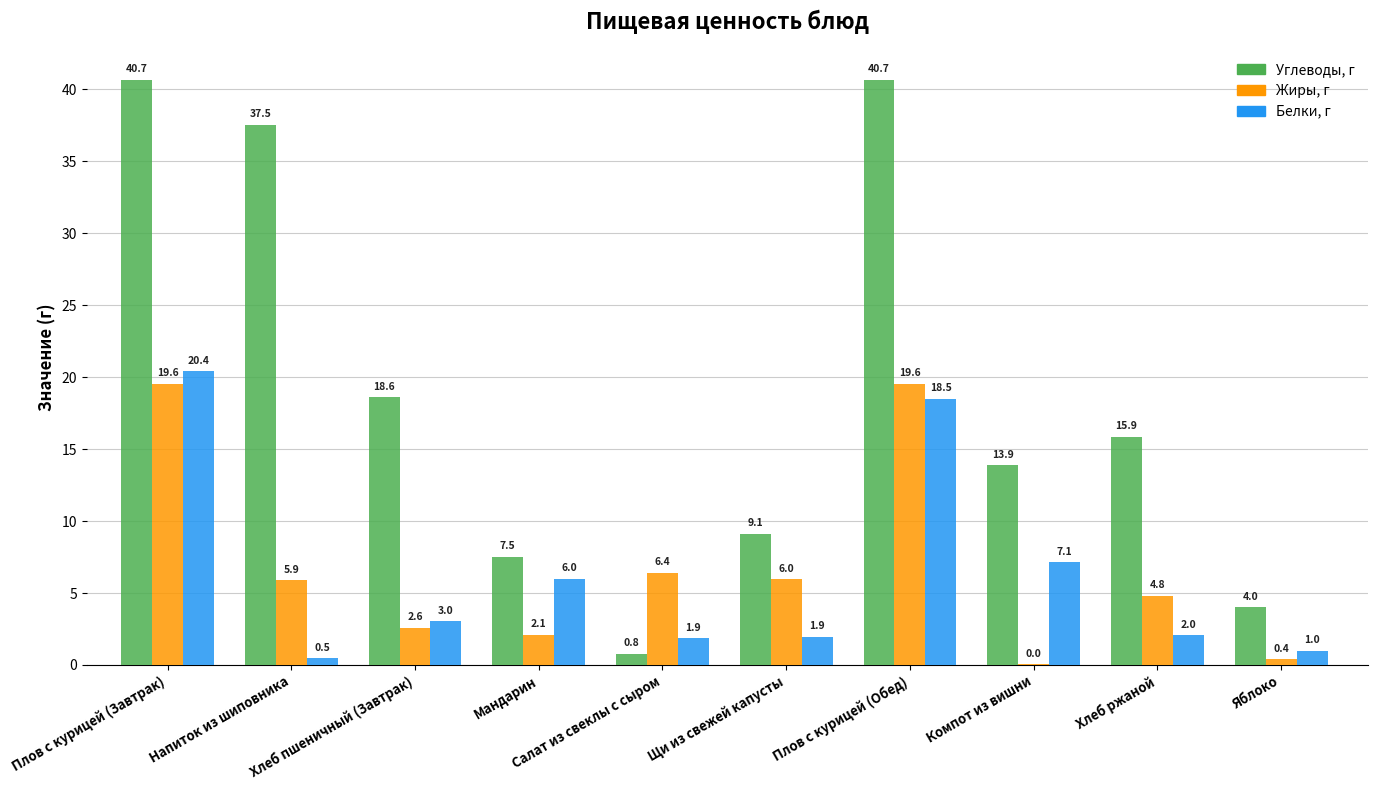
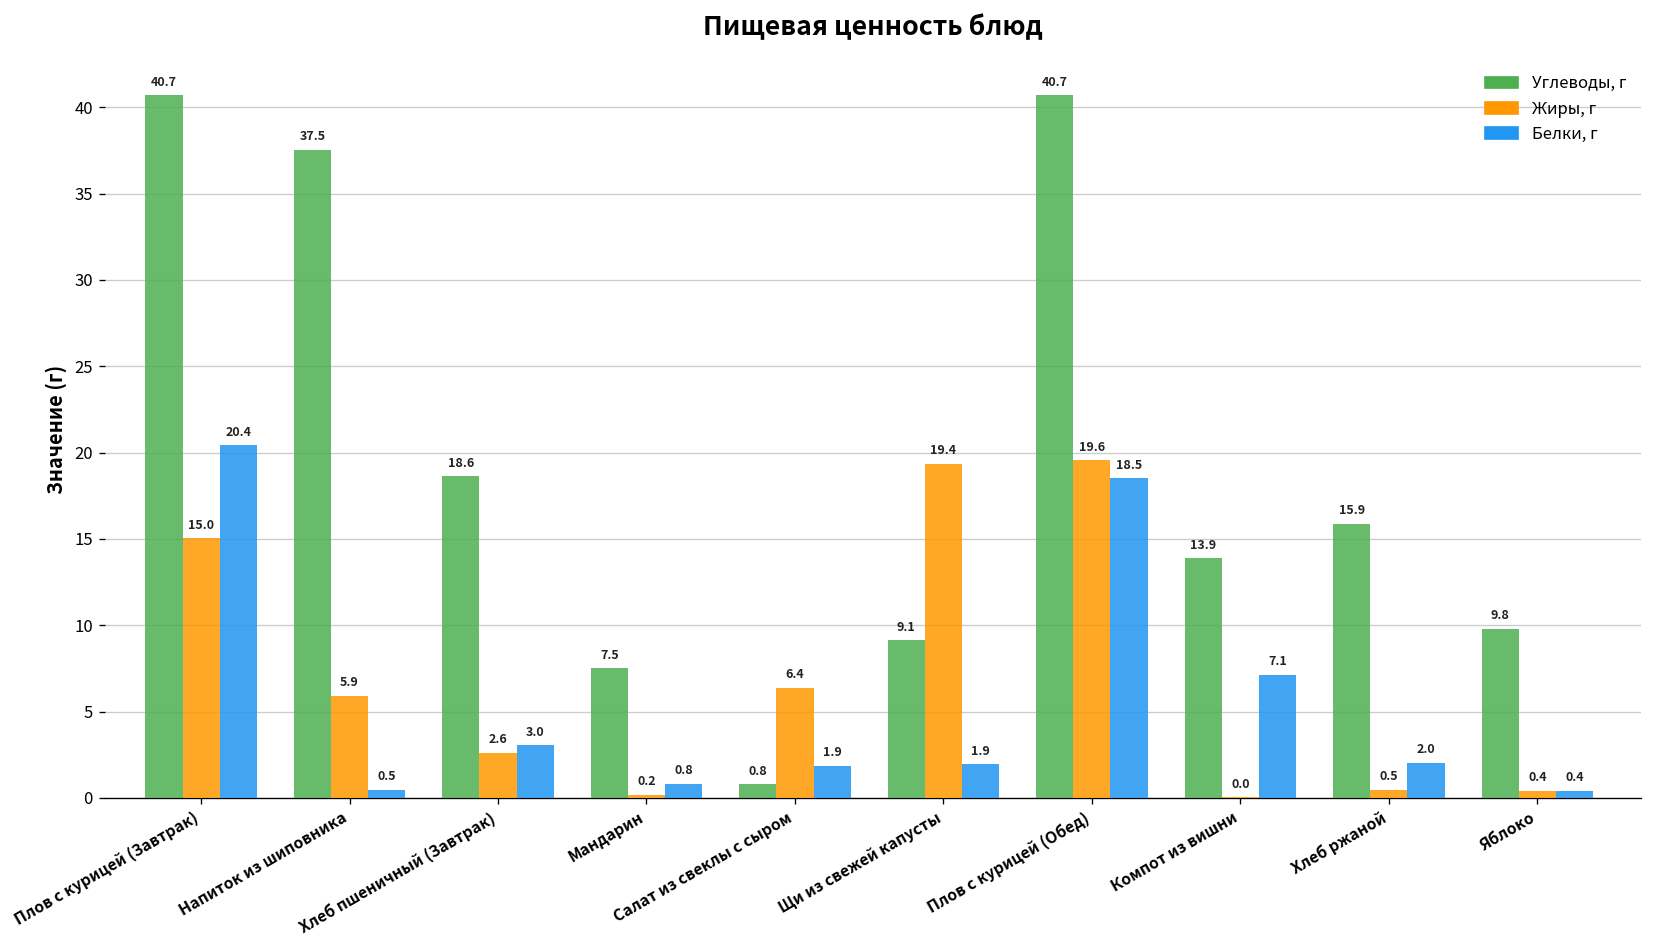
Жиры, г, Плов с курицей (Завтрак): 19.6 -> 15.0
Жиры, г, Мандарин: 2.1 -> 0.2
Белки, г, Мандарин: 6.0 -> 0.8
Жиры, г, Щи из свежей капусты: 6.0 -> 19.4
Жиры, г, Хлеб ржаной: 4.8 -> 0.5
Углеводы, г, Яблоко: 4.0 -> 9.8
Белки, г, Яблоко: 1.0 -> 0.4
